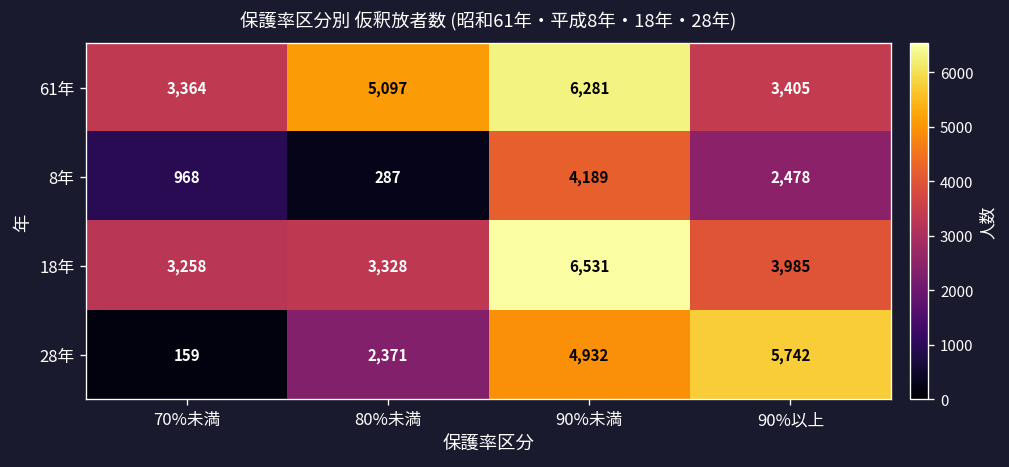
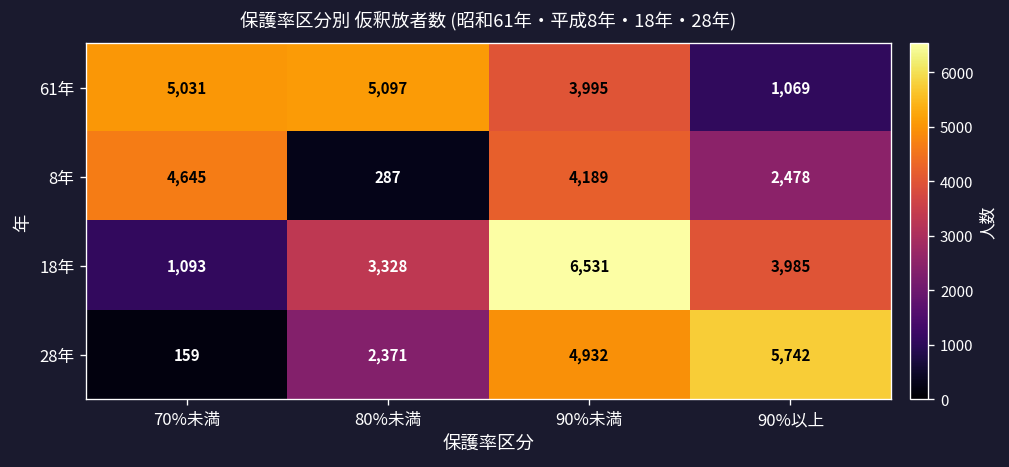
61年, 70%未満: 3,364 -> 5,031
61年, 90%未満: 6,281 -> 3,995
61年, 90%以上: 3,405 -> 1,069
8年, 70%未満: 968 -> 4,645
18年, 70%未満: 3,258 -> 1,093
